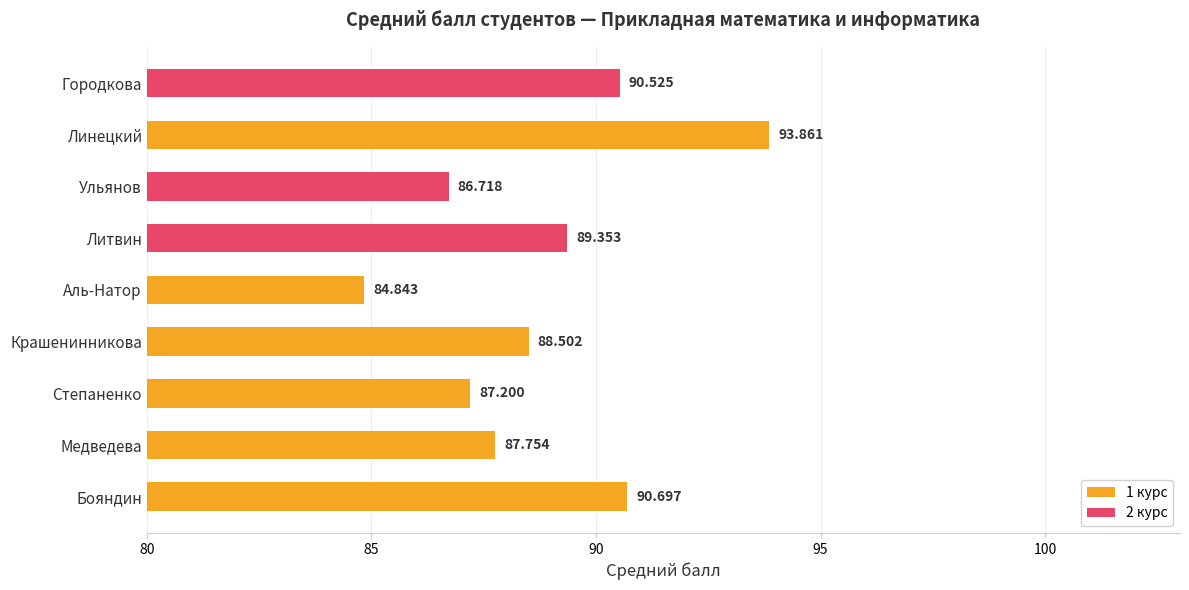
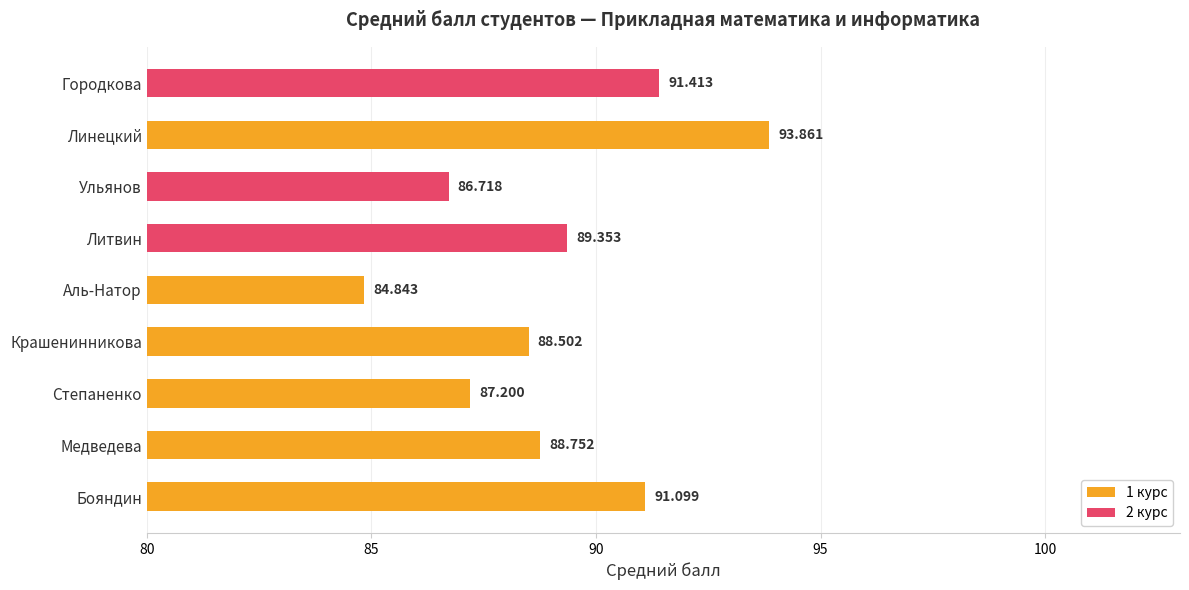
Городкова: 90.525 -> 91.413
Медведева: 87.754 -> 88.752
Бояндин: 90.697 -> 91.099
